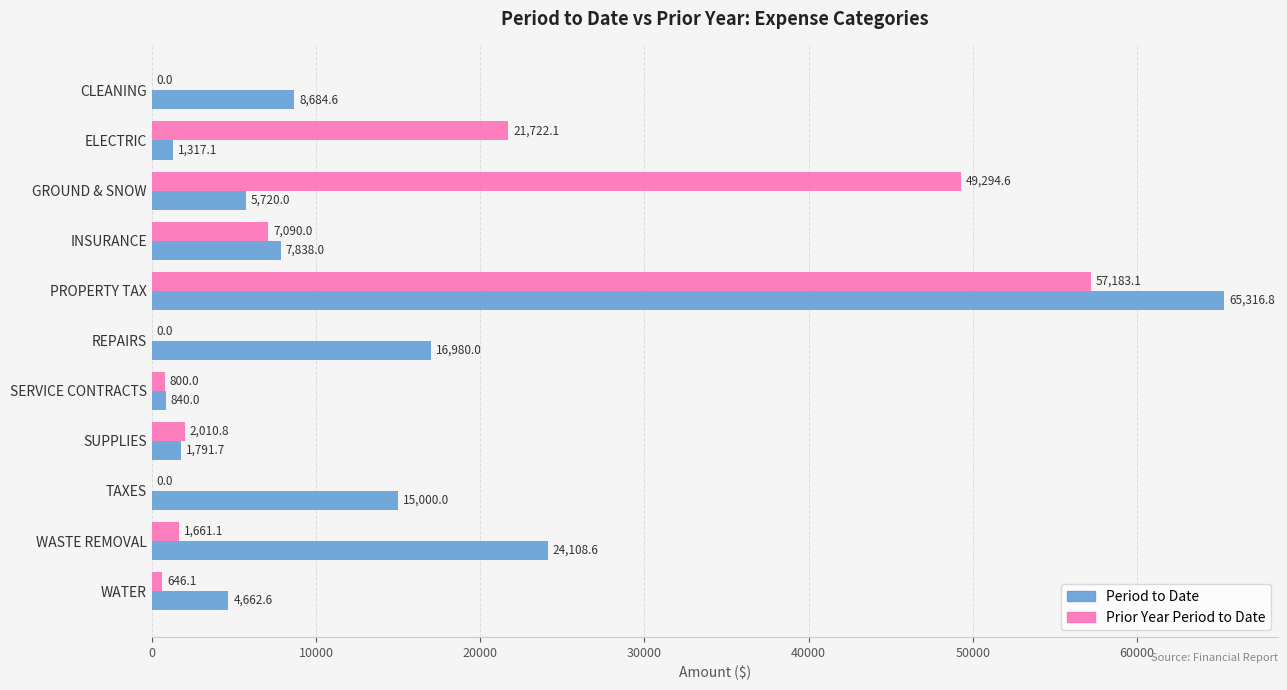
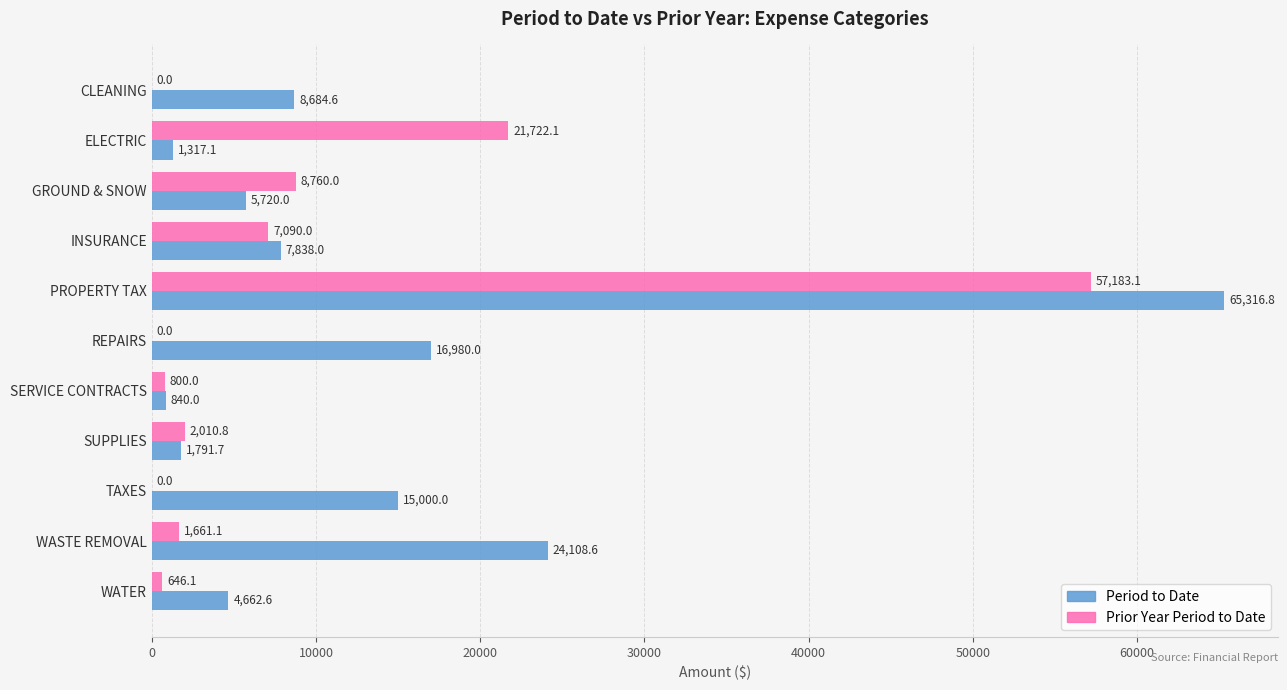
Prior Year Period to Date, GROUND & SNOW: 49,294.6 -> 8,760.0
